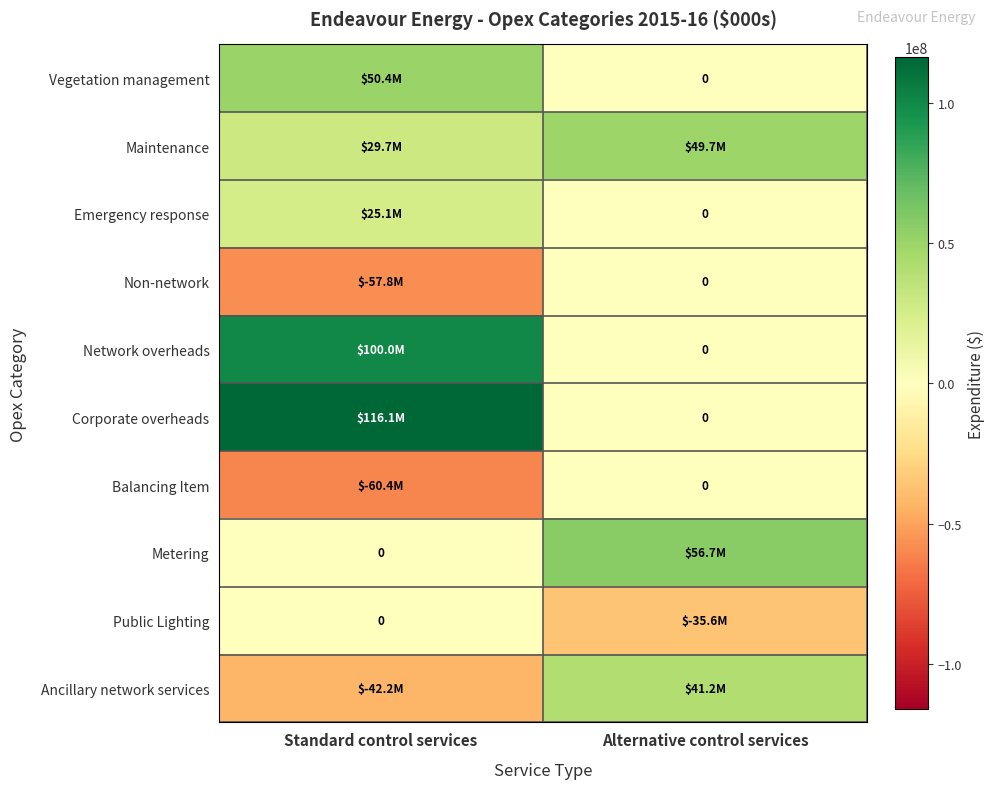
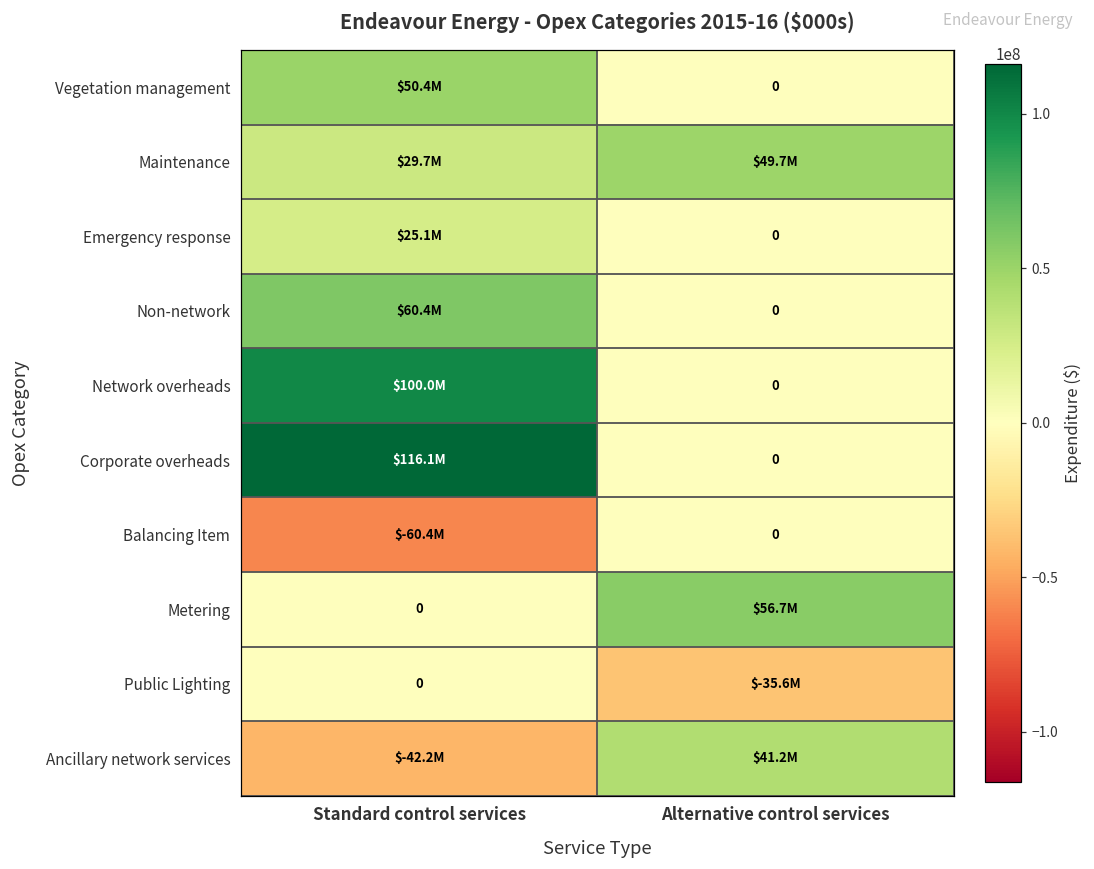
Non-network, Standard control services: $-57.8M -> $60.4M
